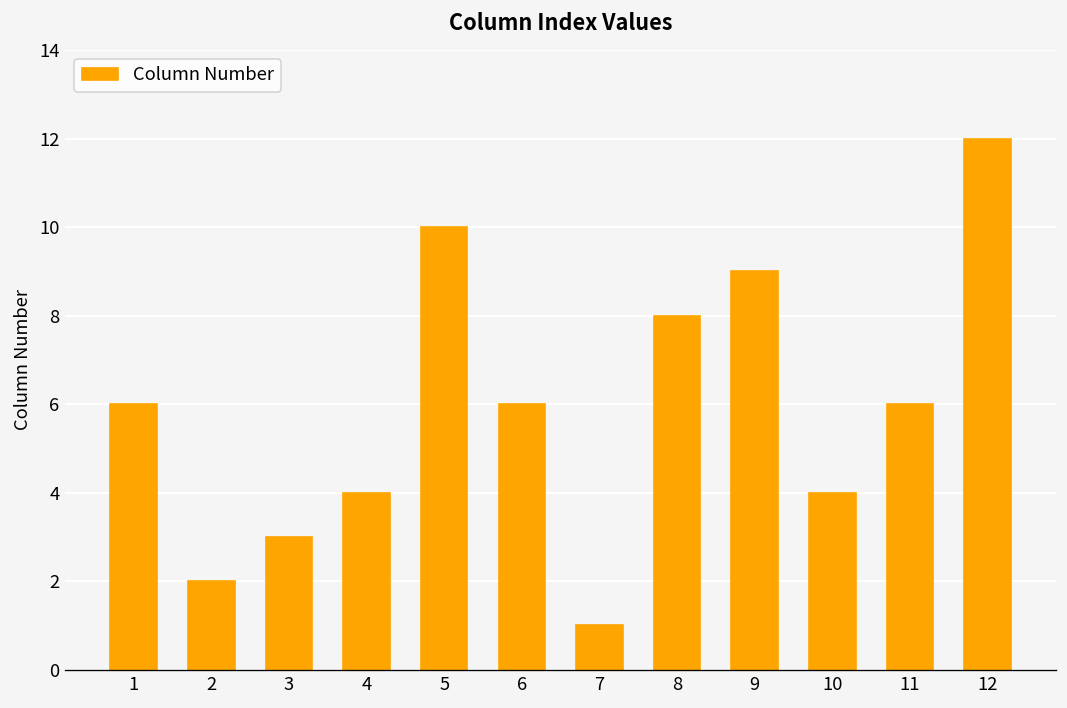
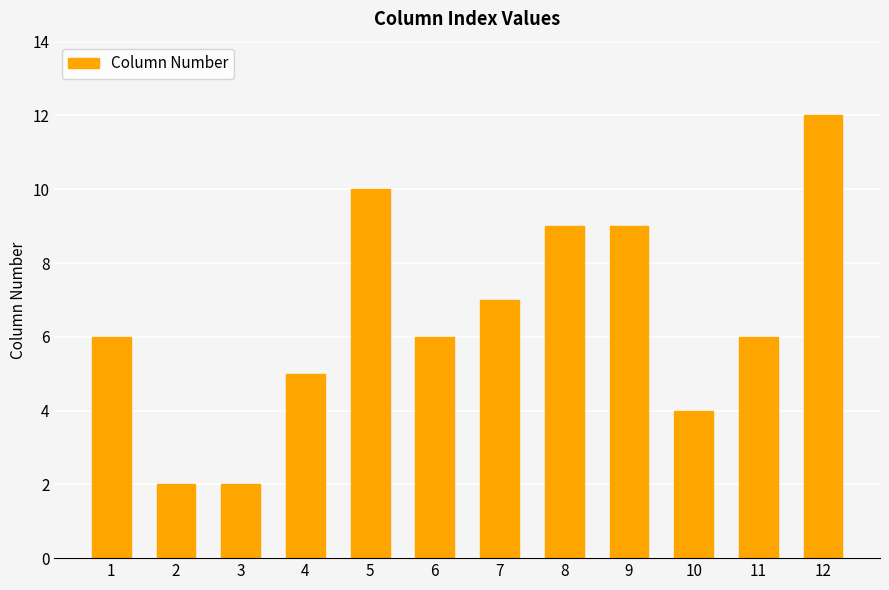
3: 3 -> 2
4: 4 -> 5
7: 1 -> 7
8: 8 -> 9
